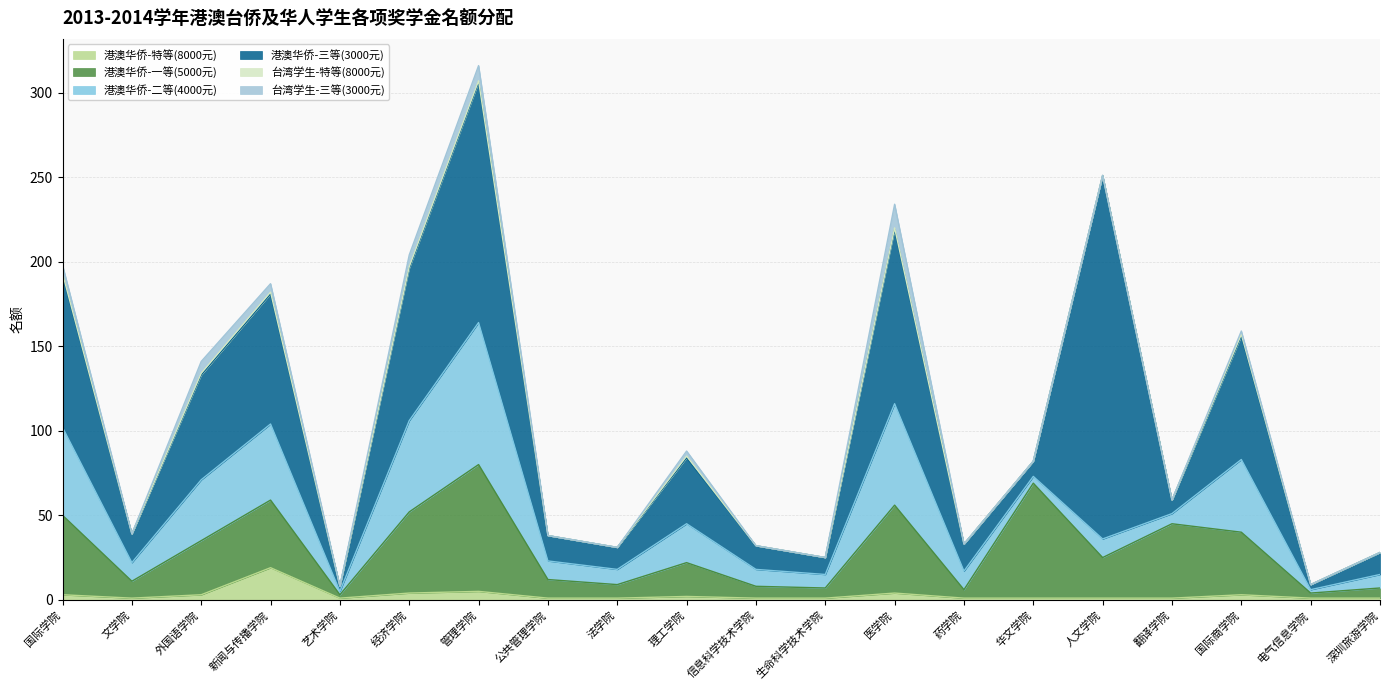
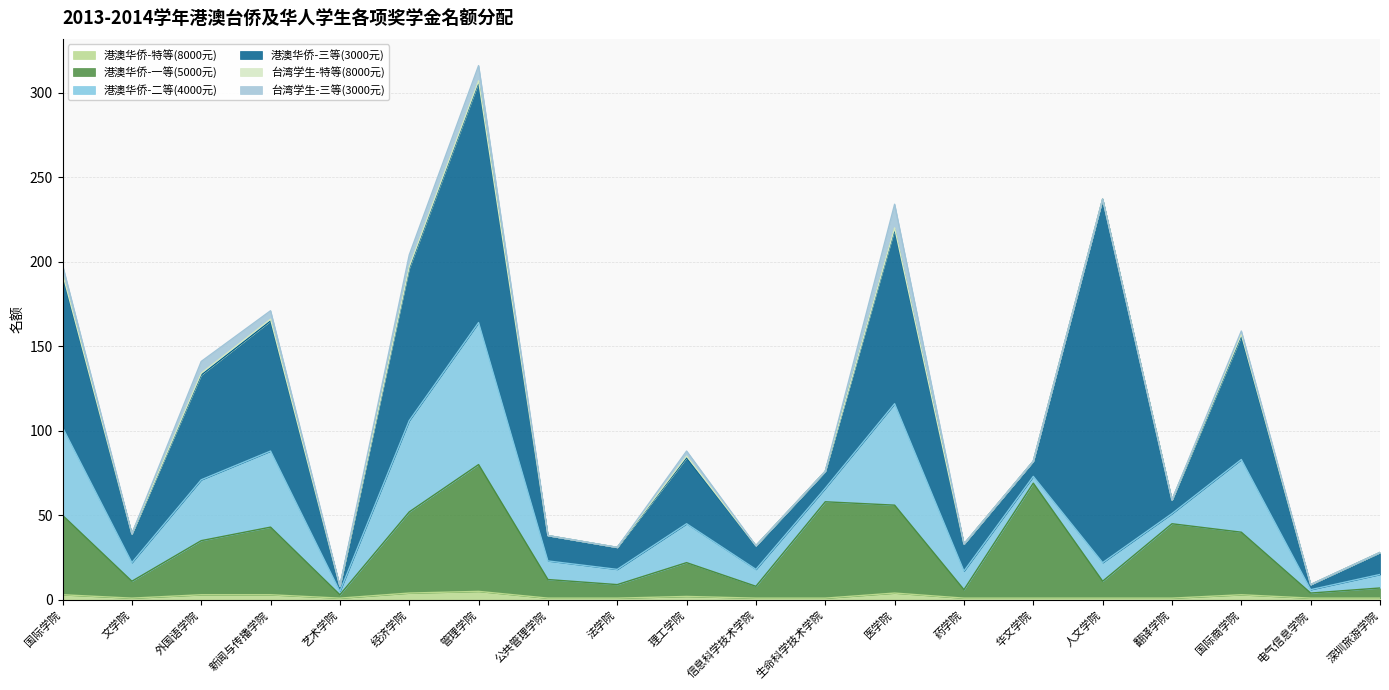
港澳华侨-特等(8000元), 新闻与传播学院: 19 -> 3
港澳华侨-一等(5000元), 生命科学技术学院: 6 -> 57
港澳华侨-一等(5000元), 人文学院: 24 -> 10
